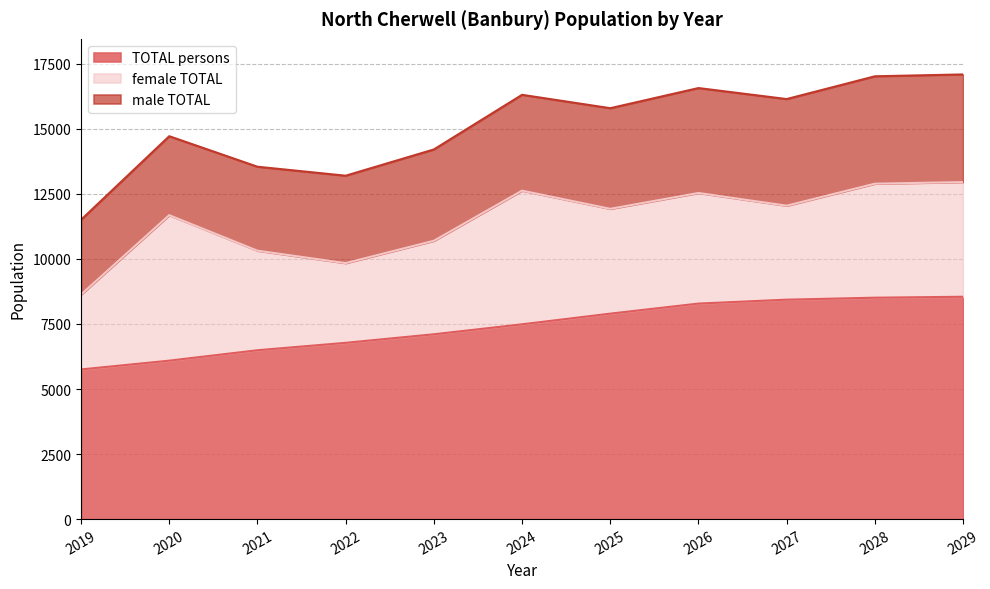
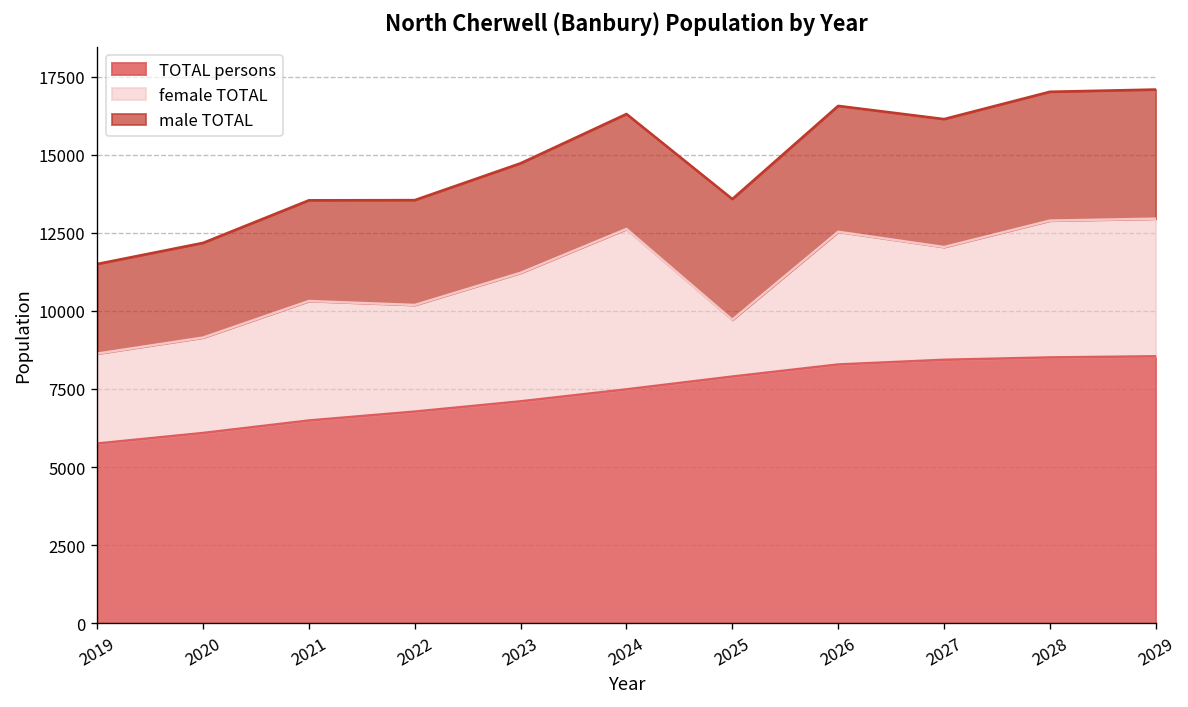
female TOTAL, 2020: 5600 -> 3100
female TOTAL, 2022: 3100 -> 3400
female TOTAL, 2023: 3600 -> 4100
female TOTAL, 2025: 4000 -> 1800
